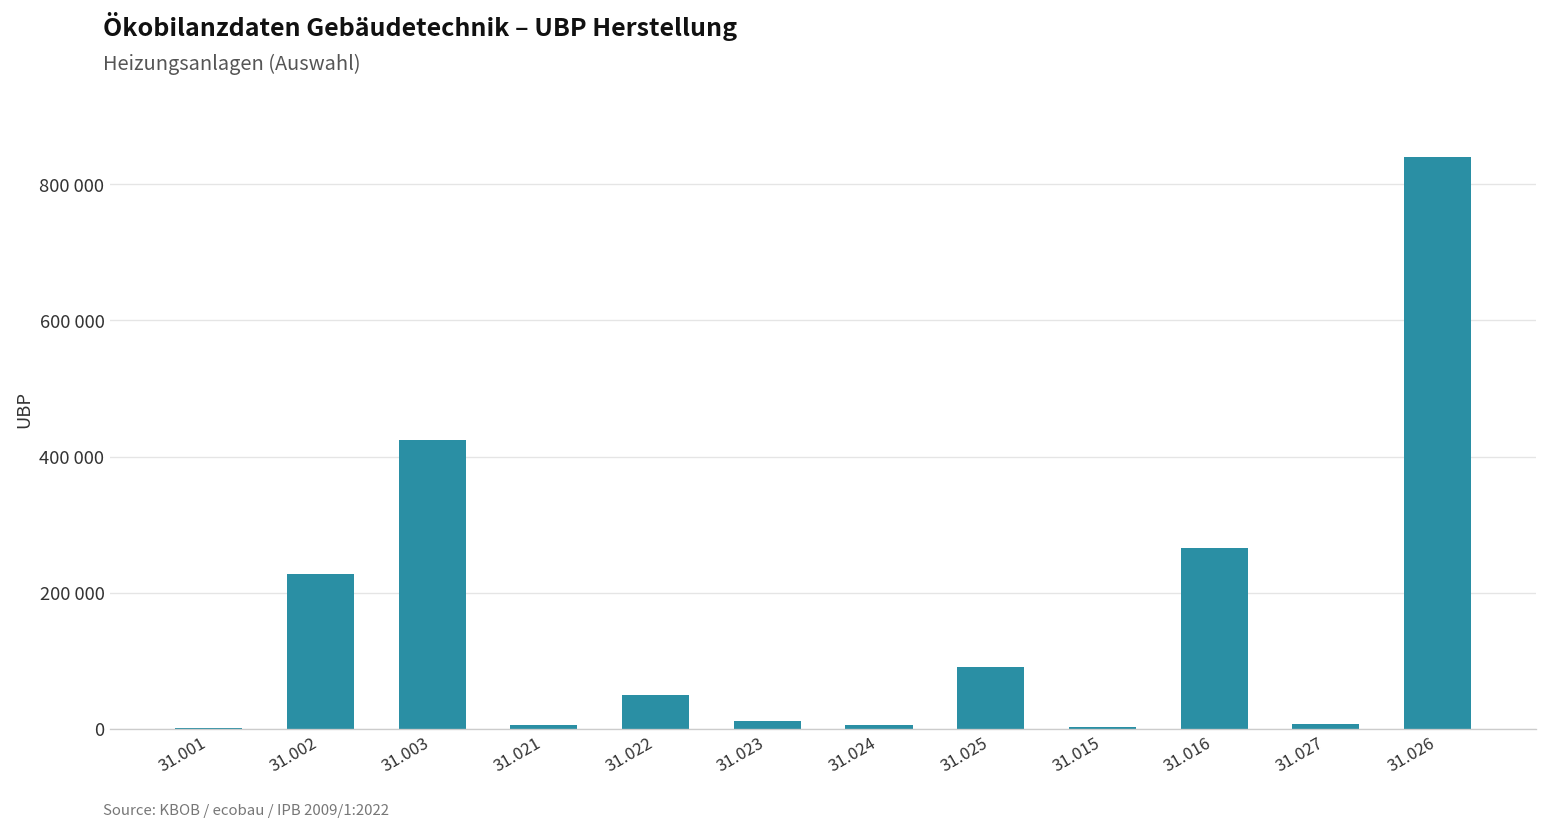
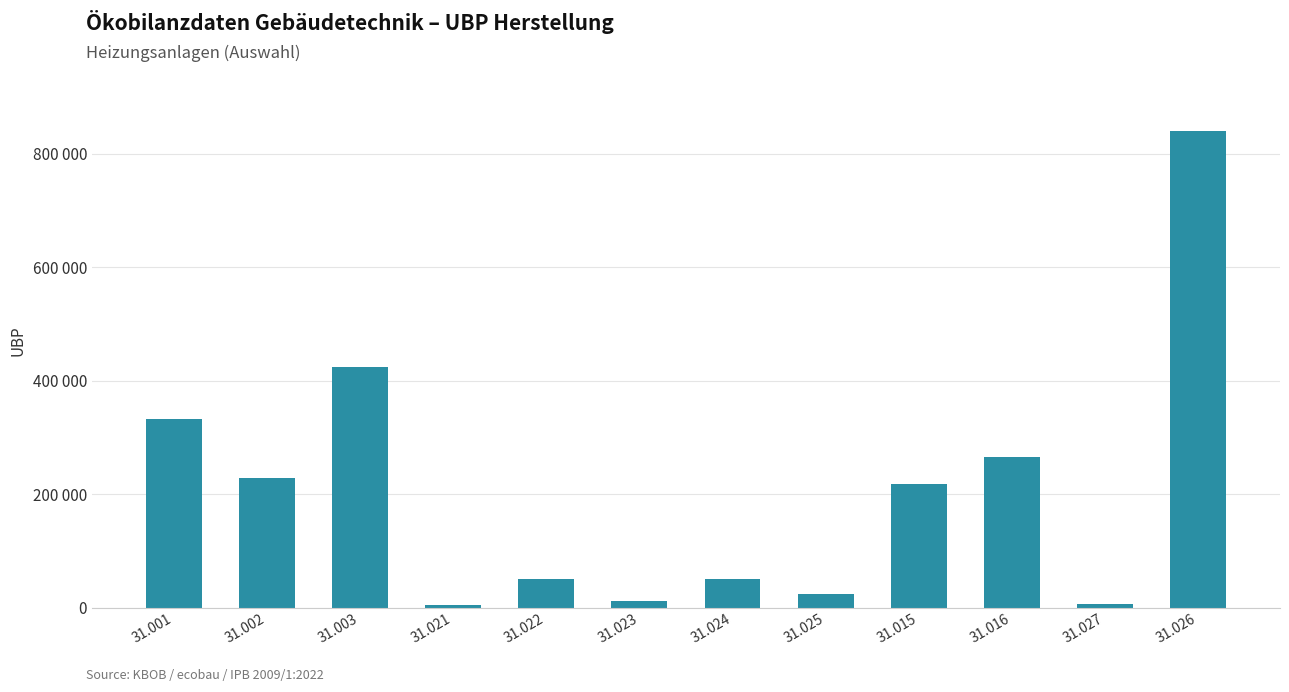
31.001: 0 -> 330000
31.024: 10000 -> 50000
31.025: 90000 -> 20000
31.015: 0 -> 220000
